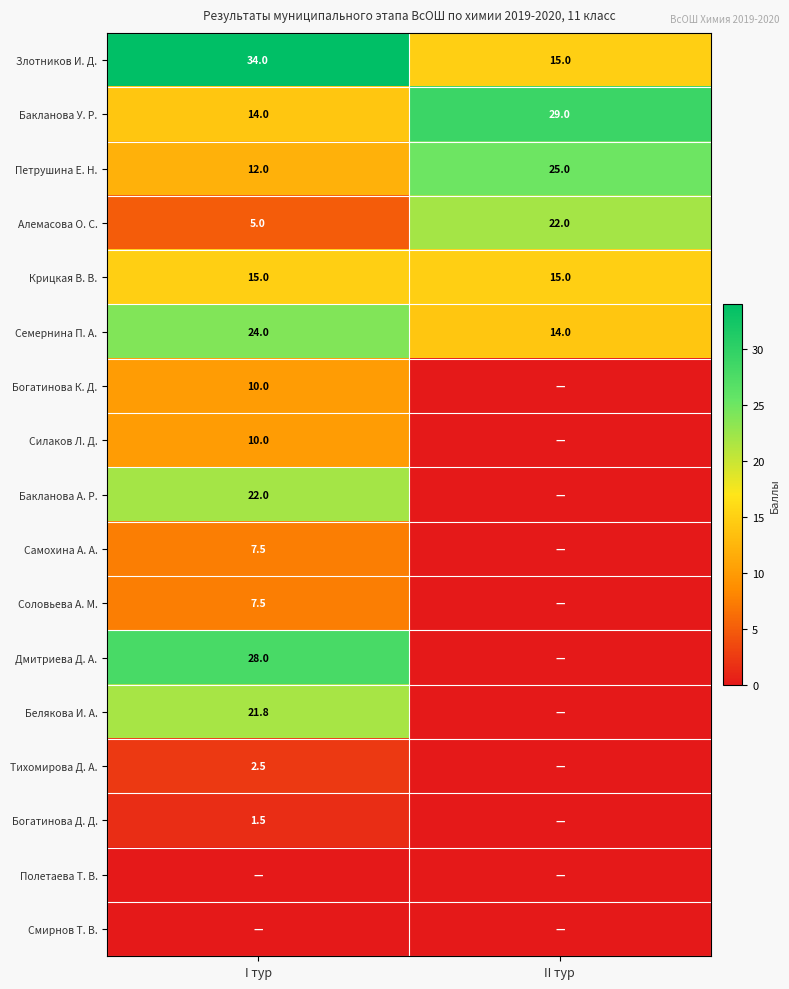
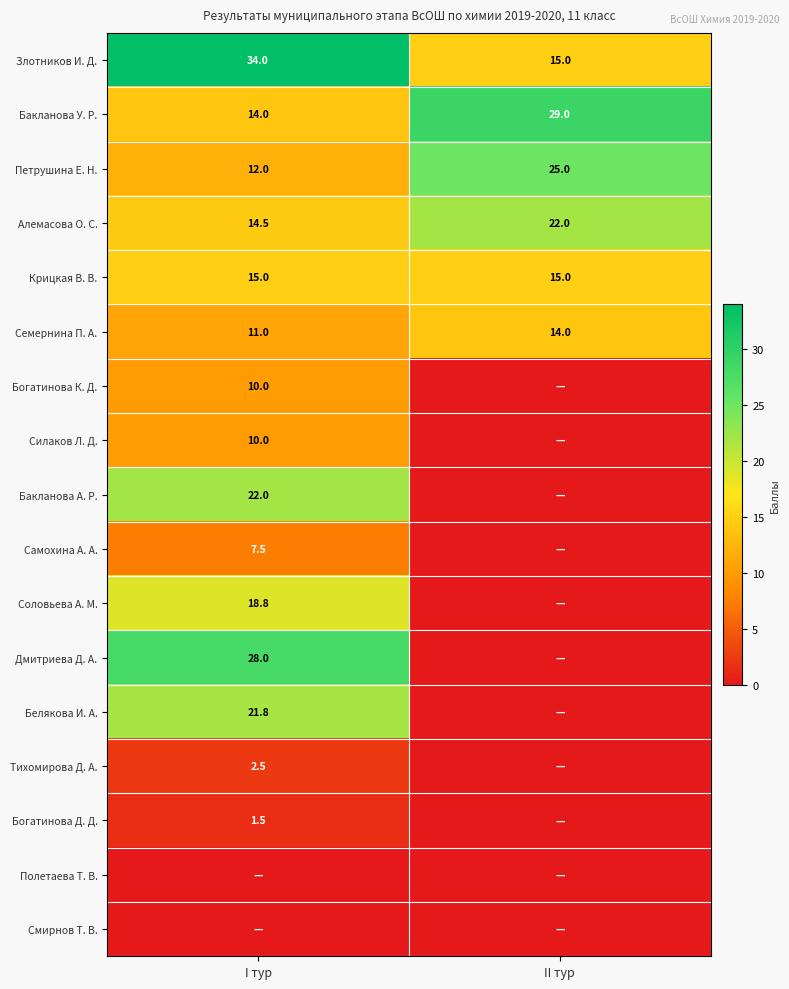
Алемасова О. С., I тур: 5.0 -> 14.5
Семернина П. А., I тур: 24.0 -> 11.0
Соловьева А. М., I тур: 7.5 -> 18.8
